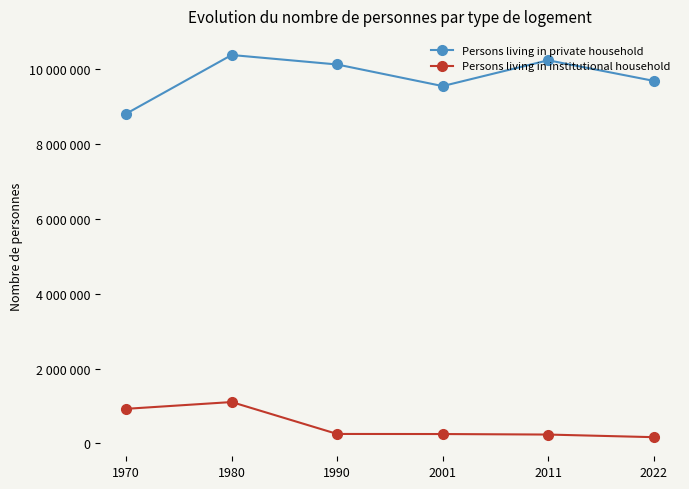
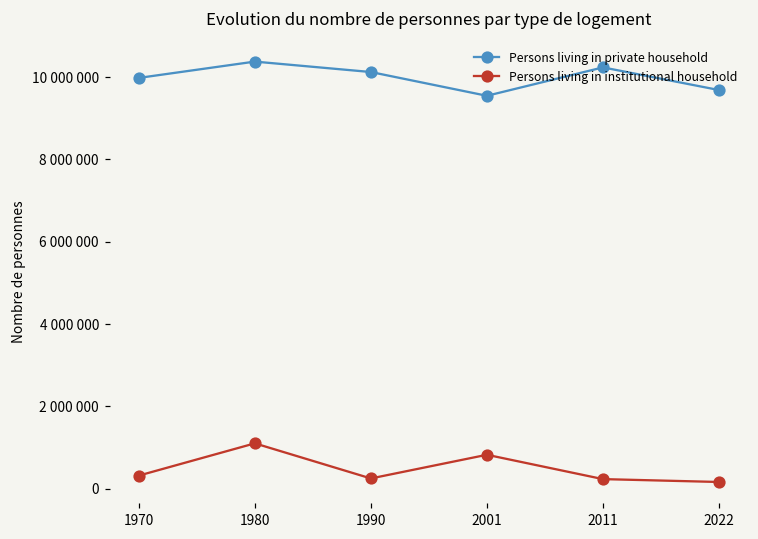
Persons living in private household, 1970: 8800000 -> 10000000
Persons living in institutional household, 1970: 900000 -> 300000
Persons living in institutional household, 2001: 200000 -> 800000
